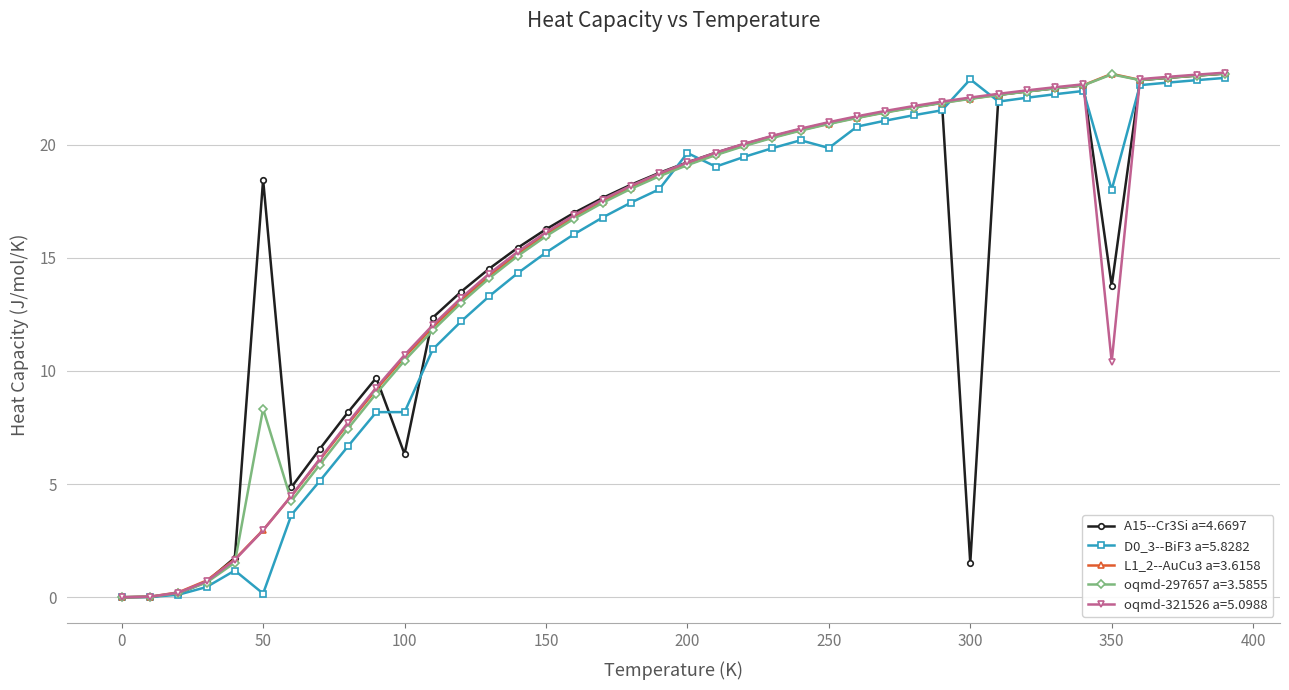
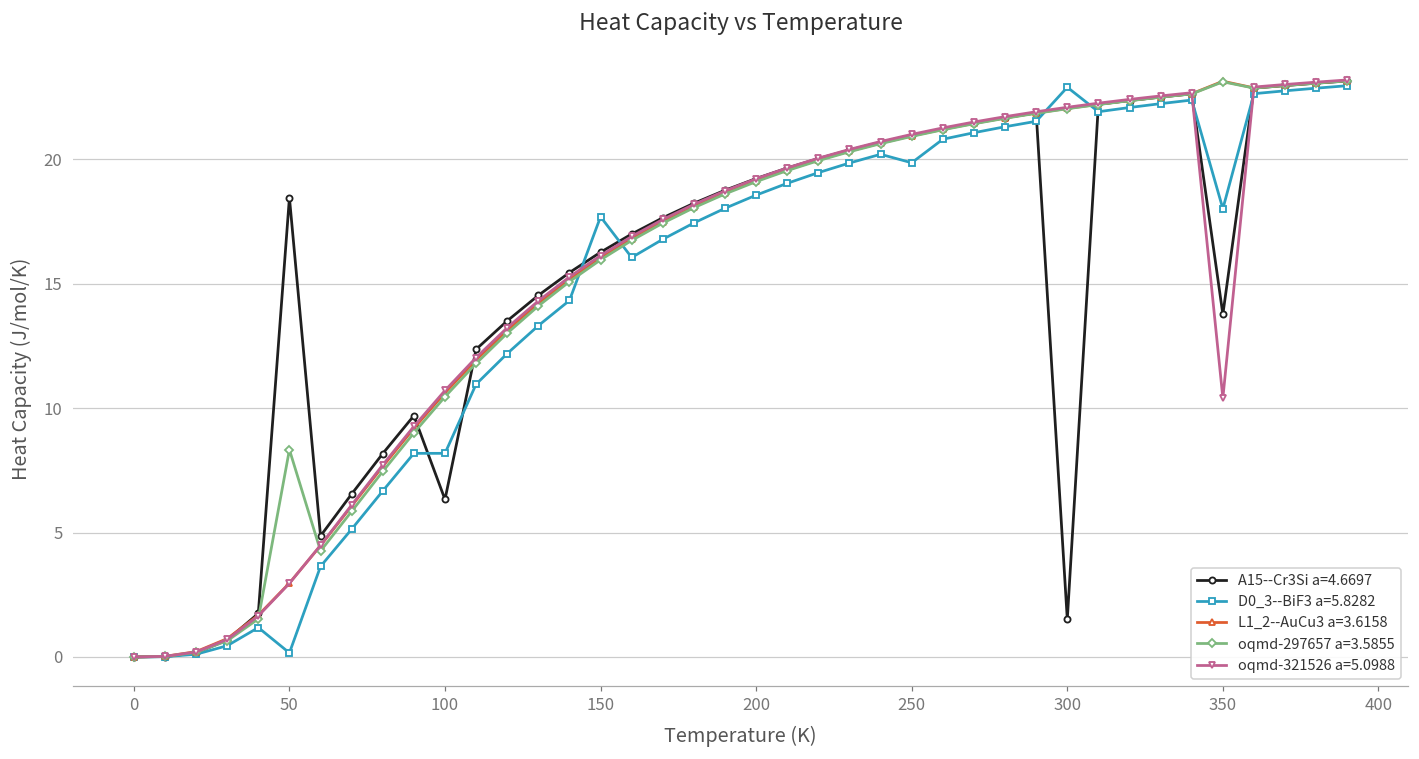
D0_3--BiF3 a=5.8282, 150: 15.2 -> 17.7
D0_3--BiF3 a=5.8282, 200: 19.6 -> 18.6
